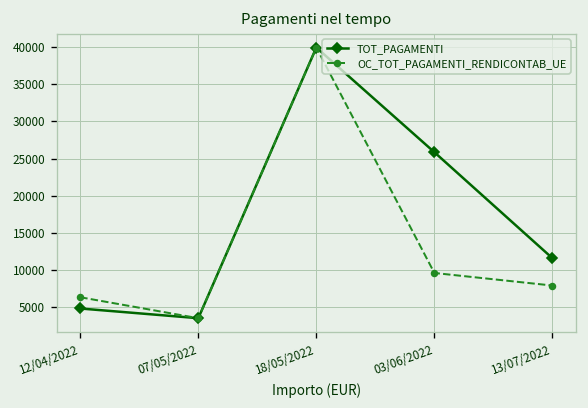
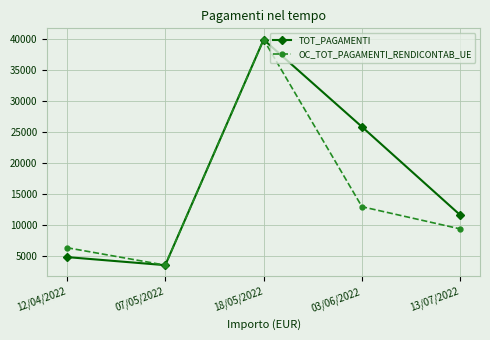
OC_TOT_PAGAMENTI_RENDICONTAB_UE, 03/06/2022: 10000 -> 13000
OC_TOT_PAGAMENTI_RENDICONTAB_UE, 13/07/2022: 8000 -> 9000
